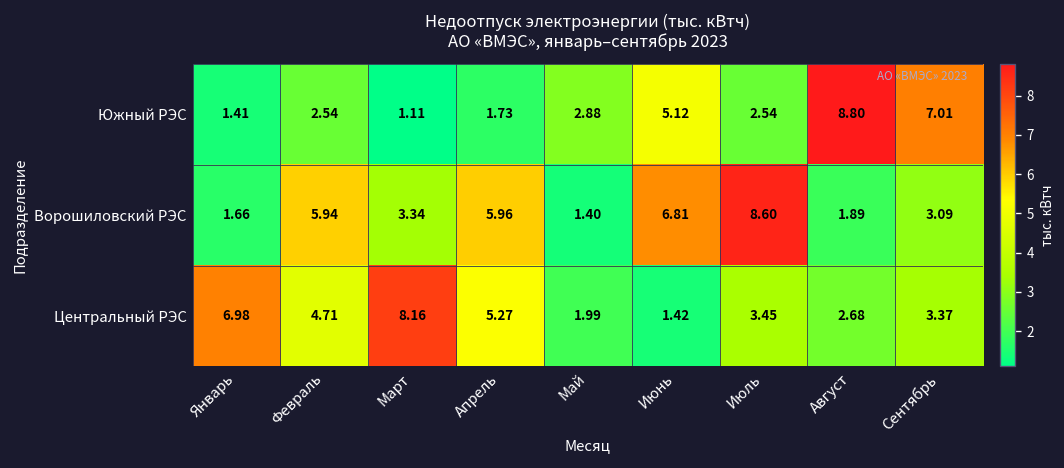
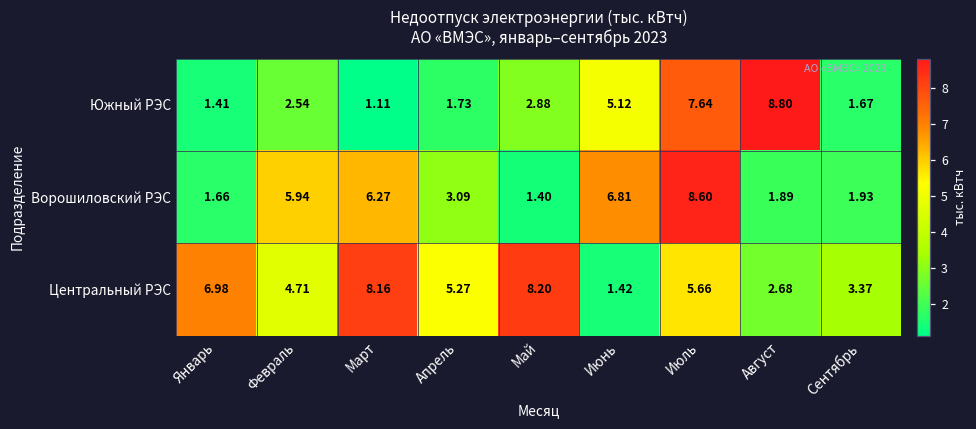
Южный РЭС, Июль: 2.54 -> 7.64
Южный РЭС, Сентябрь: 7.01 -> 1.67
Ворошиловский РЭС, Март: 3.34 -> 6.27
Ворошиловский РЭС, Апрель: 5.96 -> 3.09
Ворошиловский РЭС, Сентябрь: 3.09 -> 1.93
Центральный РЭС, Май: 1.99 -> 8.20
Центральный РЭС, Июль: 3.45 -> 5.66
